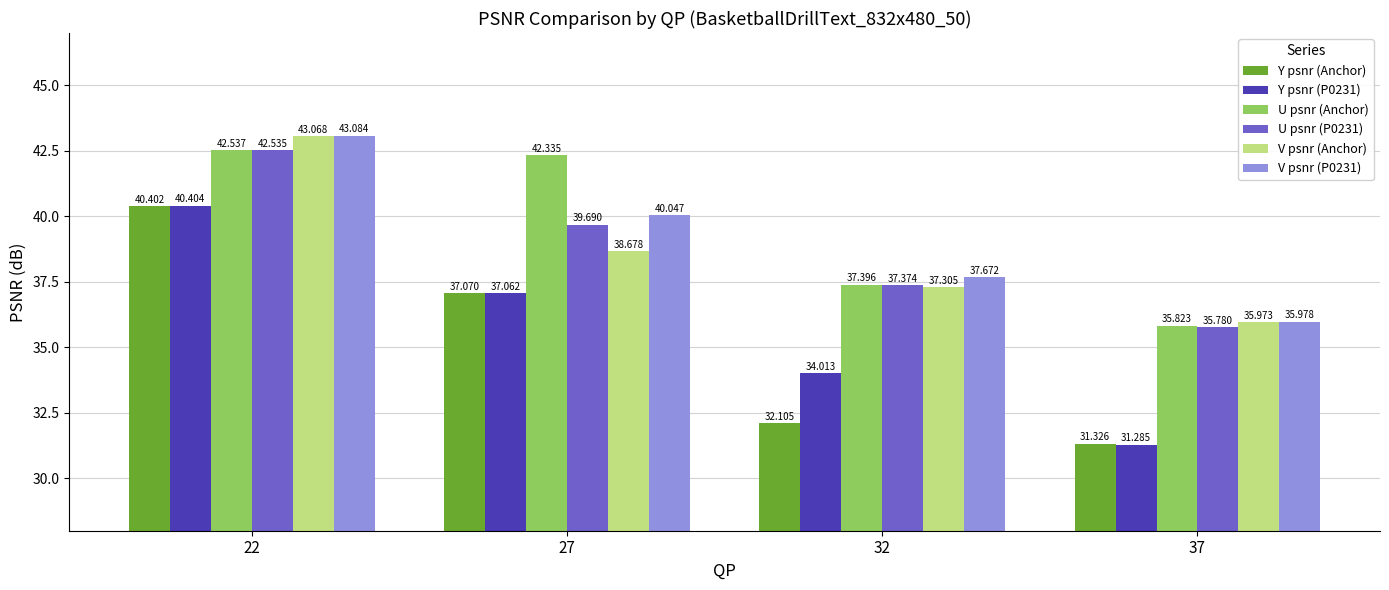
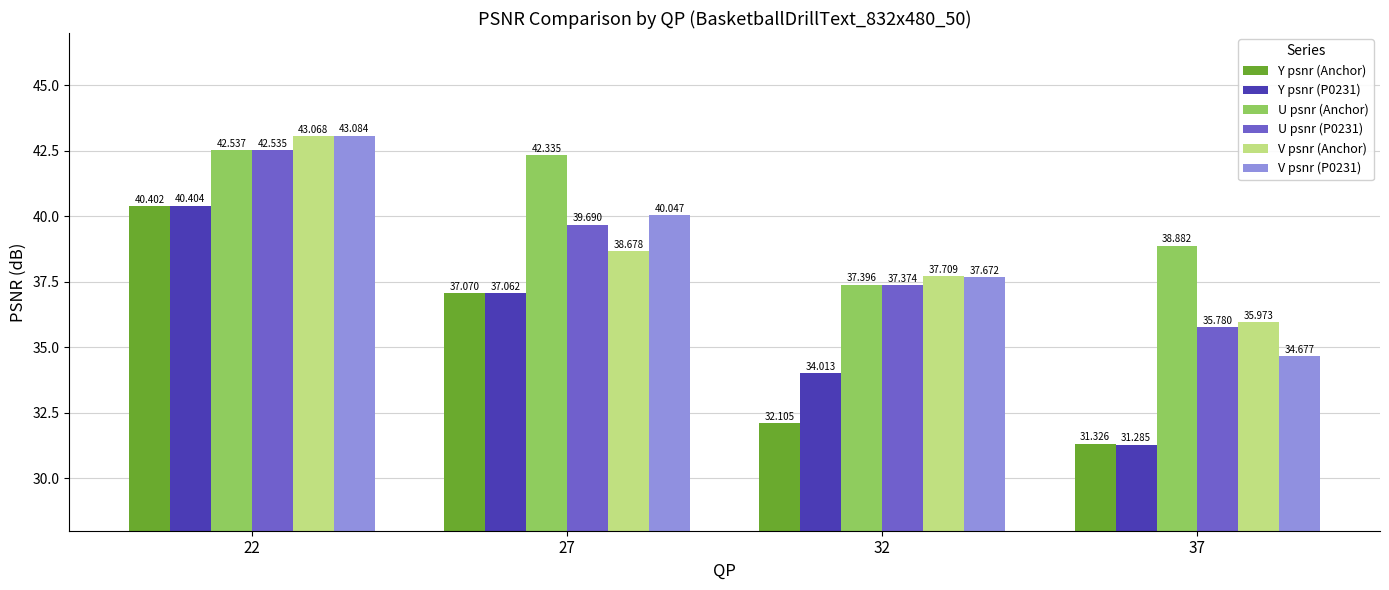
V psnr (Anchor), 32: 37.305 -> 37.709
U psnr (Anchor), 37: 35.823 -> 38.882
V psnr (P0231), 37: 35.978 -> 34.677
